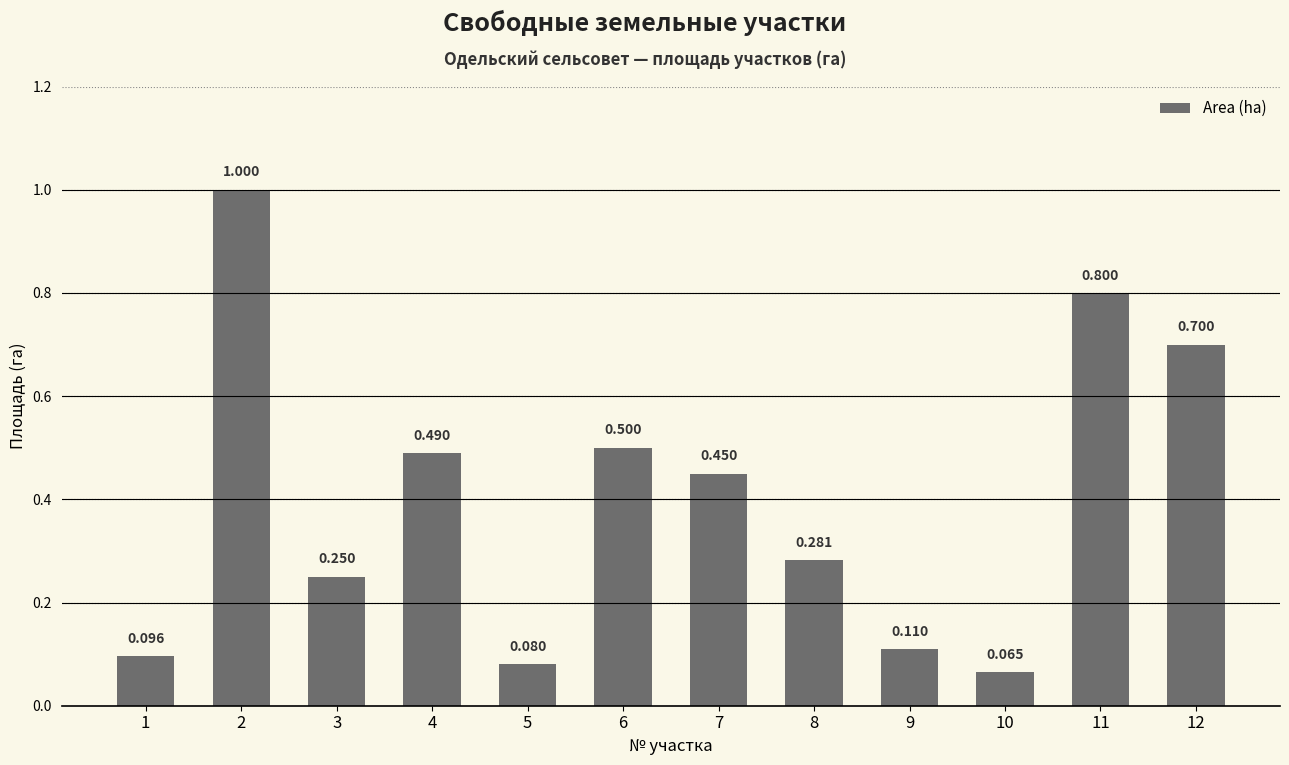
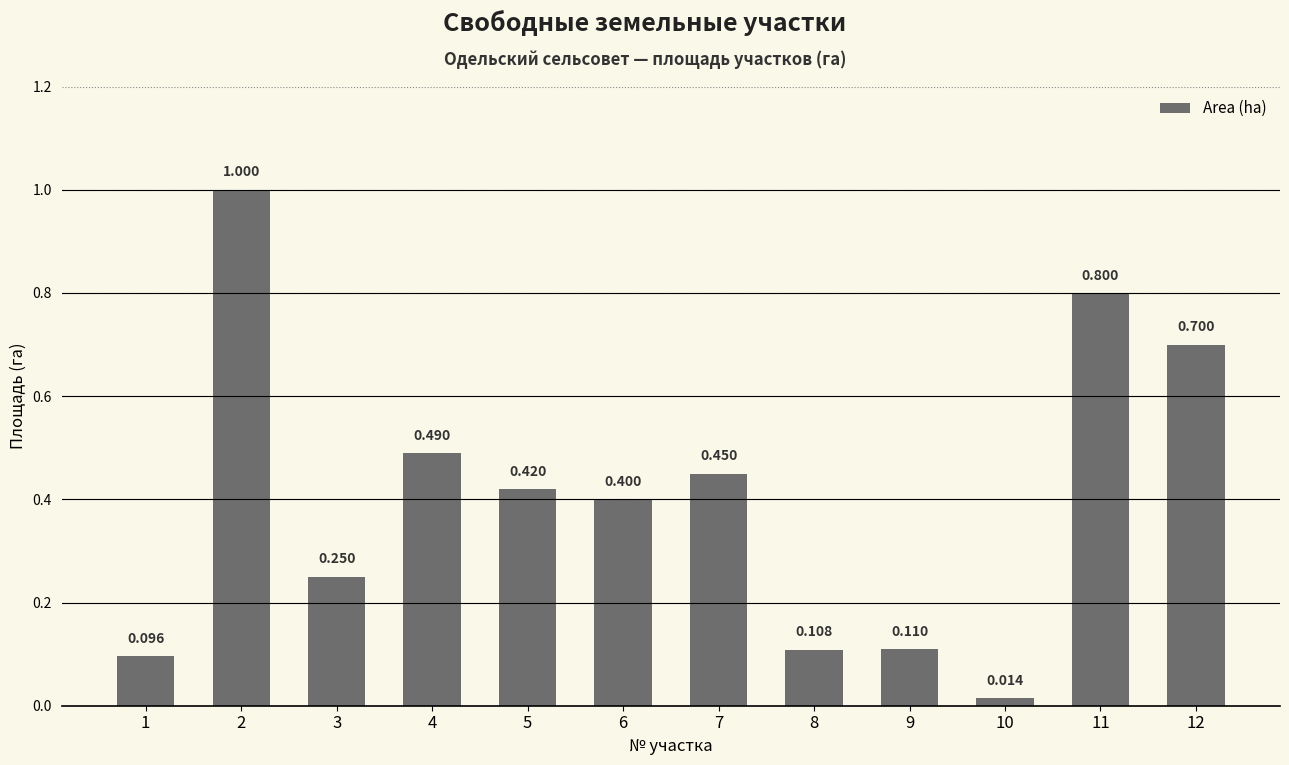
5: 0.080 -> 0.420
6: 0.500 -> 0.400
8: 0.281 -> 0.108
10: 0.065 -> 0.014
